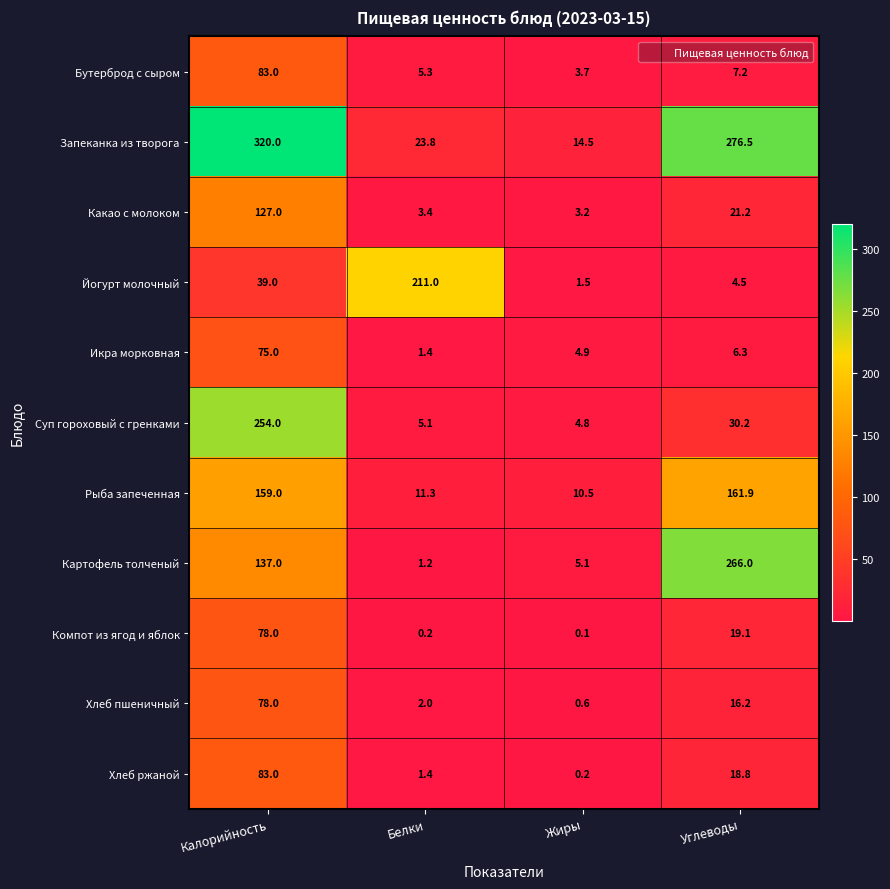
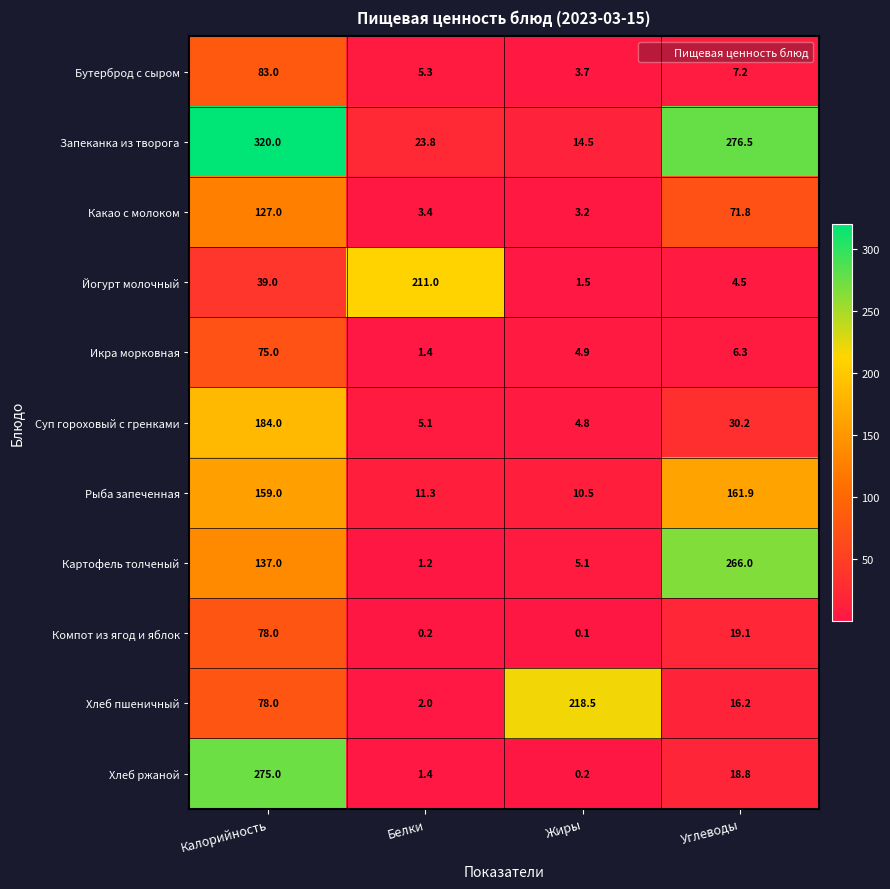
Какао с молоком, Углеводы: 21.2 -> 71.8
Суп гороховый с гренками, Калорийность: 254.0 -> 184.0
Хлеб пшеничный, Жиры: 0.6 -> 218.5
Хлеб ржаной, Калорийность: 83.0 -> 275.0
